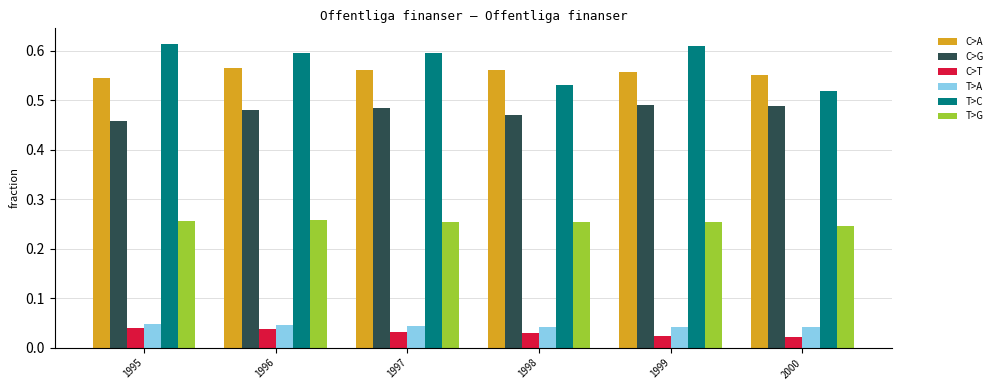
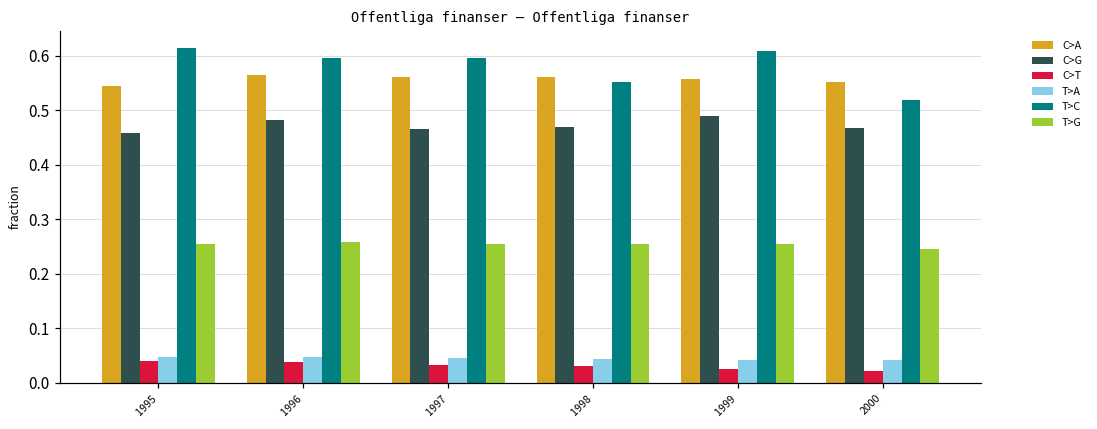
C>G, 1997: 0.48 -> 0.47
T>C, 1998: 0.53 -> 0.55
C>G, 2000: 0.49 -> 0.47
